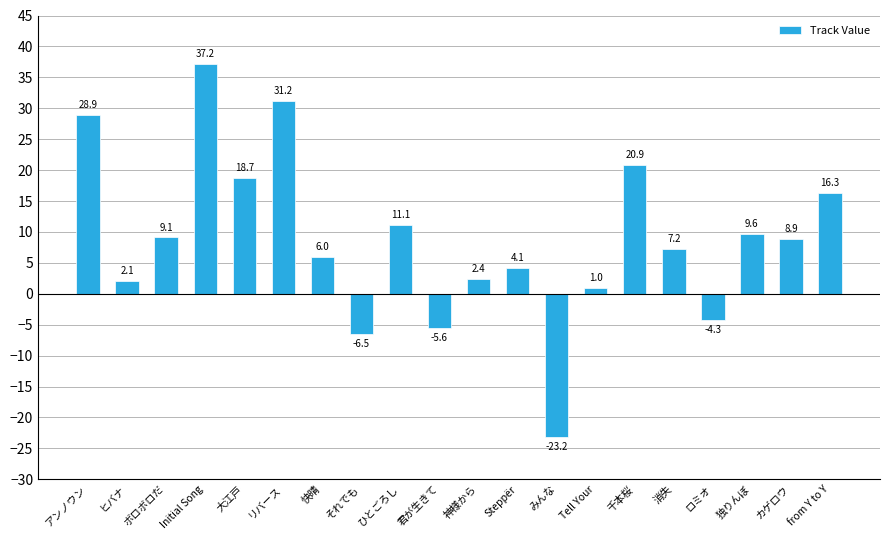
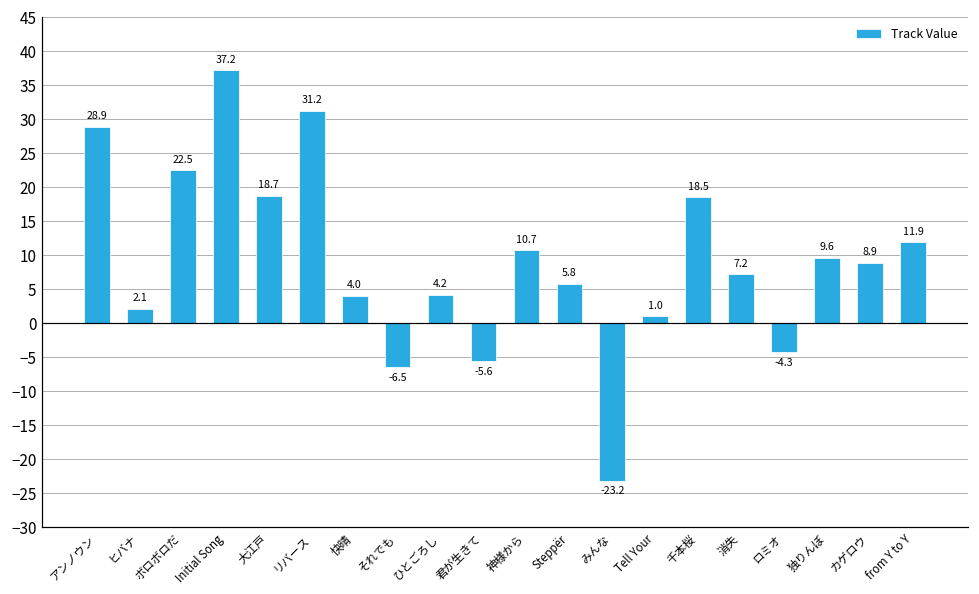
ボロボロだ: 9.1 -> 22.5
快晴: 6.0 -> 4.0
ひとごろし: 11.1 -> 4.2
神様から: 2.4 -> 10.7
Steppër: 4.1 -> 5.8
千本桜: 20.9 -> 18.5
from Y to Y: 16.3 -> 11.9
